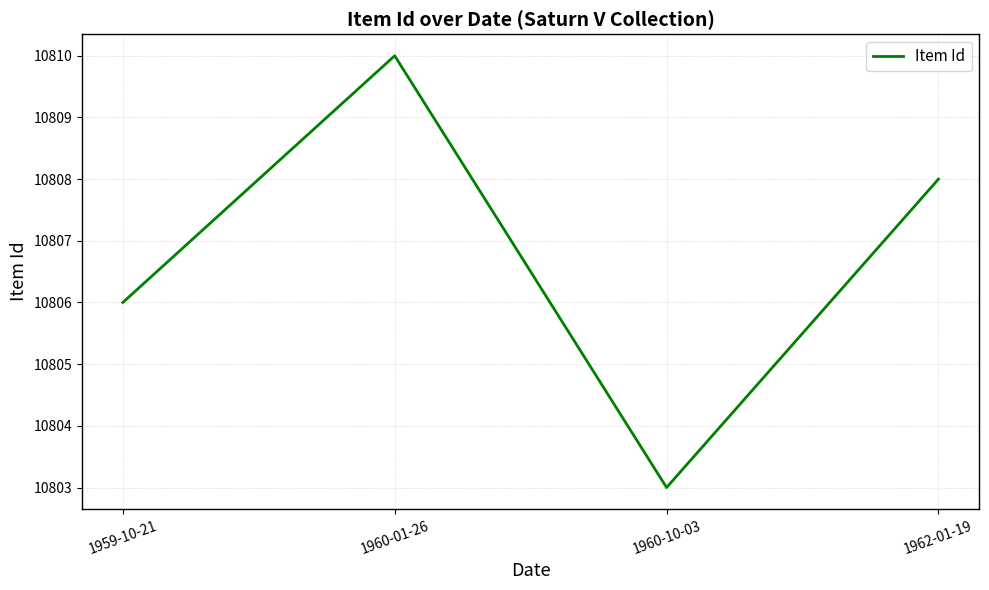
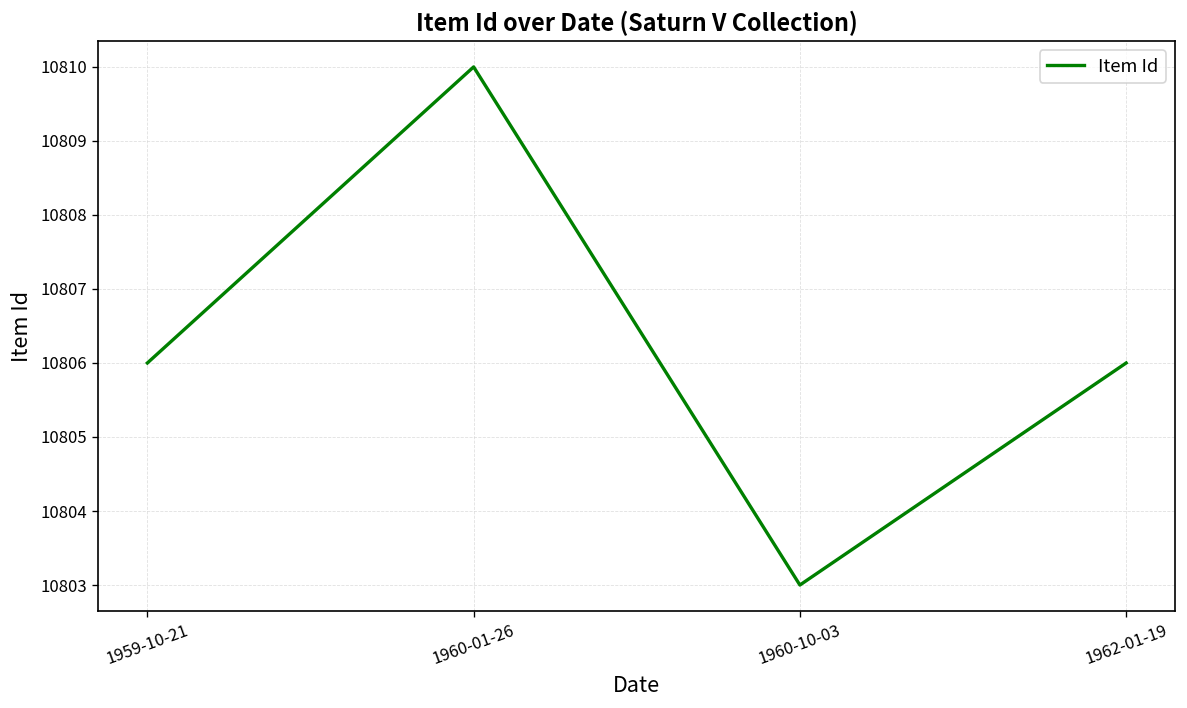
1962-01-19: 10808 -> 10806
